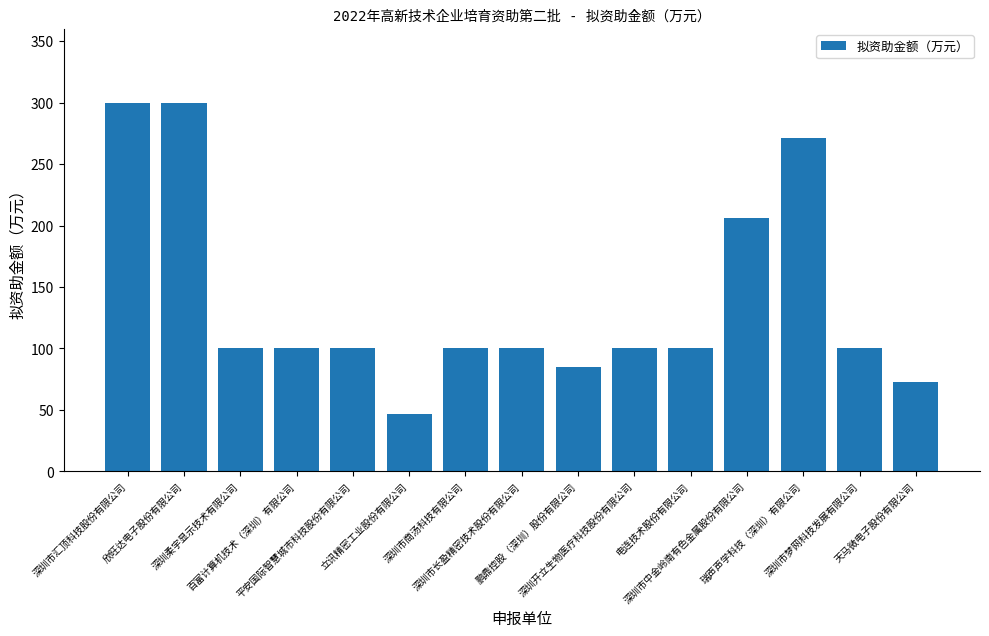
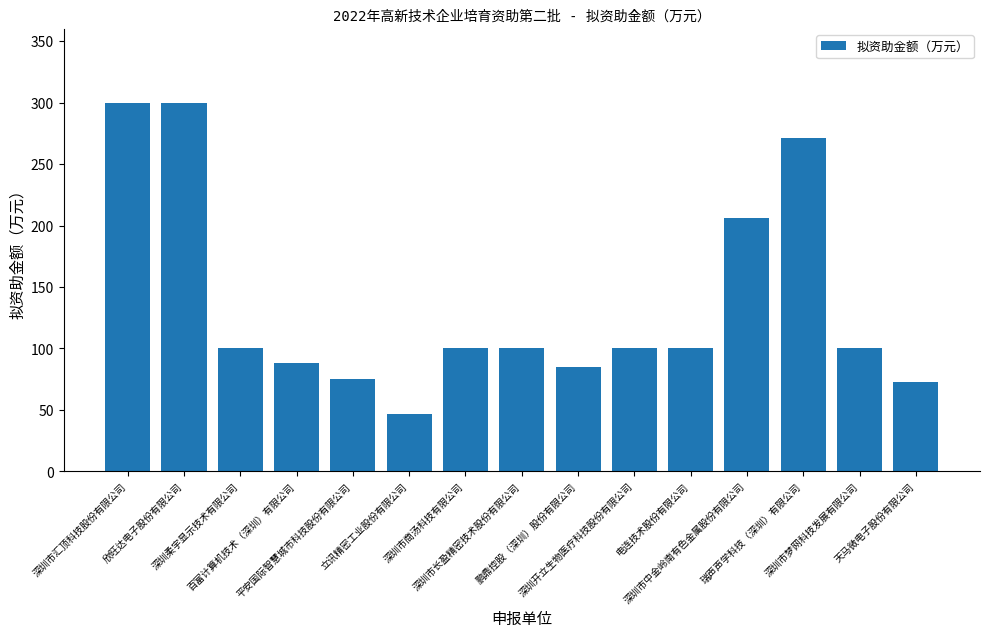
百富计算机技术（深圳）有限公司: 100 -> 88
平安国际智慧城市科技股份有限公司: 100 -> 75
